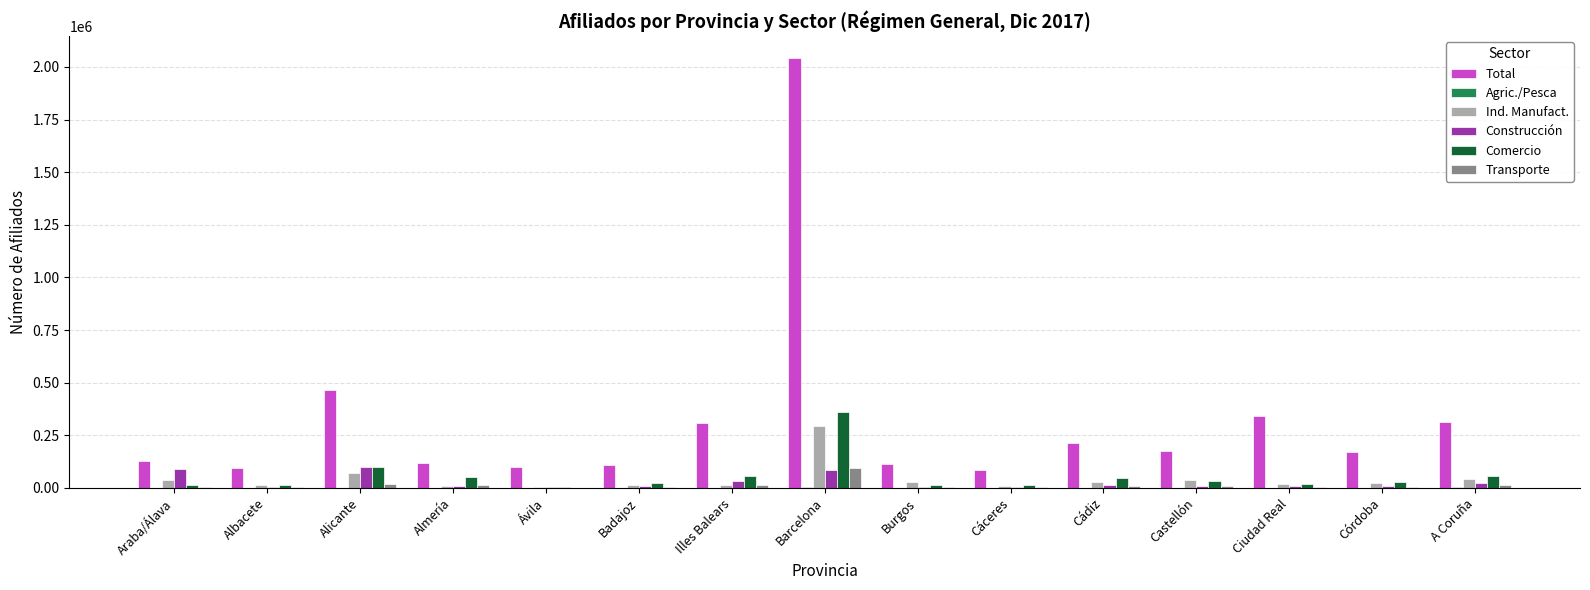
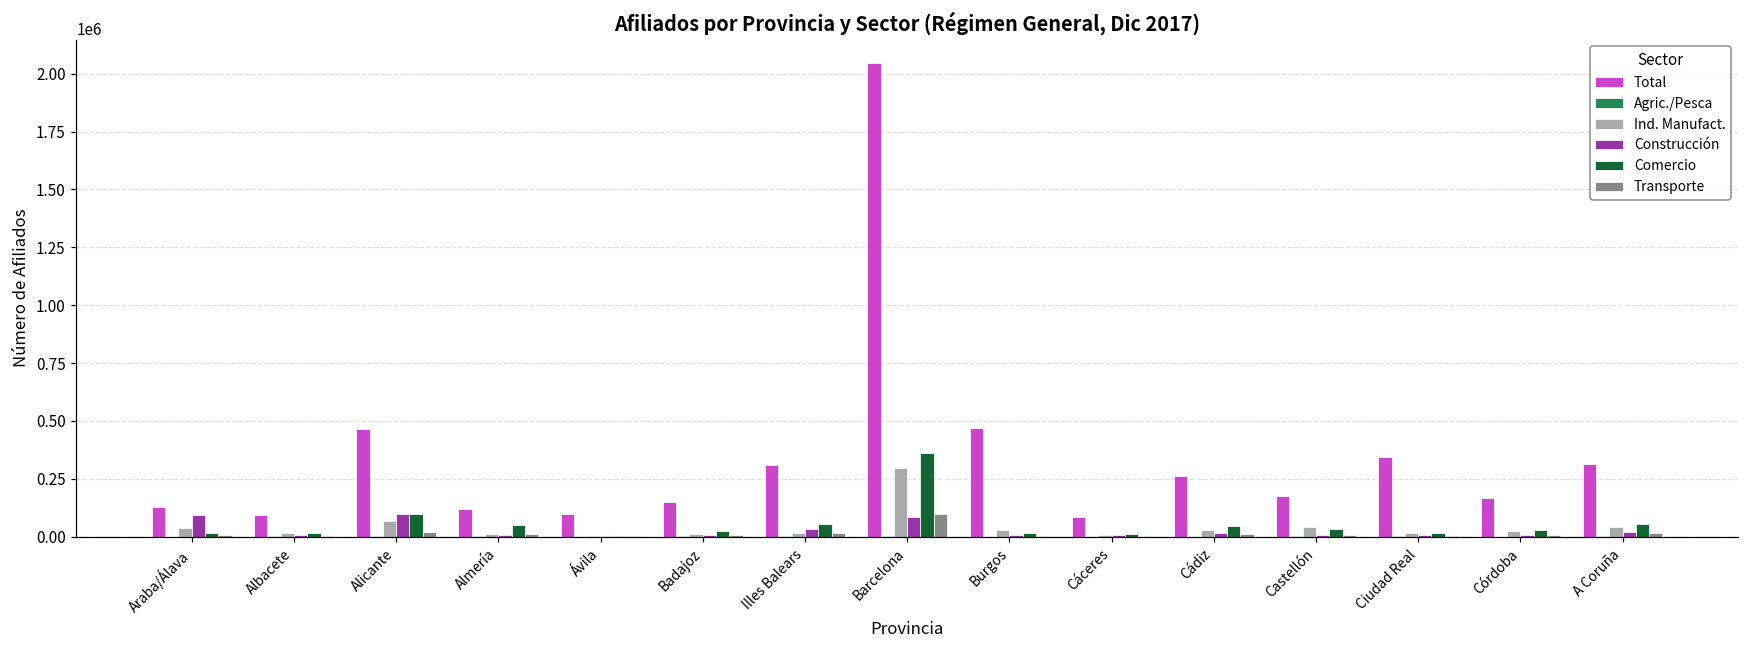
Total, Badajoz: 110000 -> 150000
Total, Burgos: 110000 -> 470000
Total, Cádiz: 210000 -> 260000
